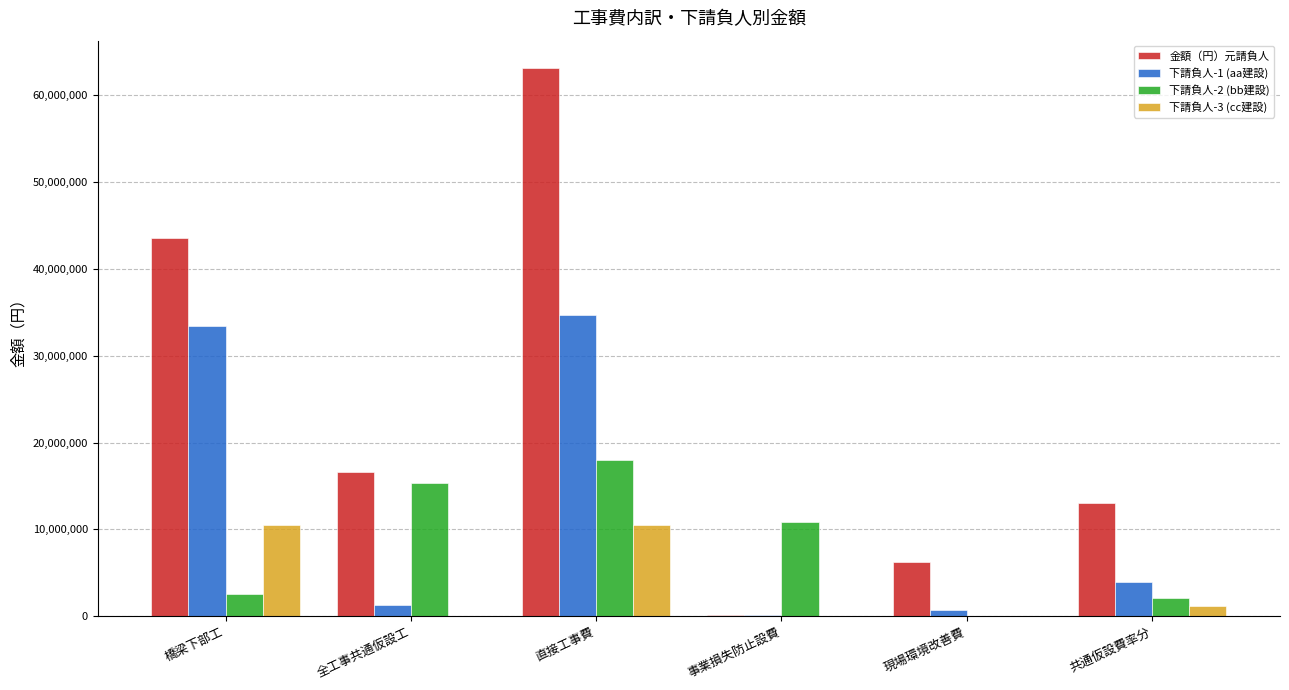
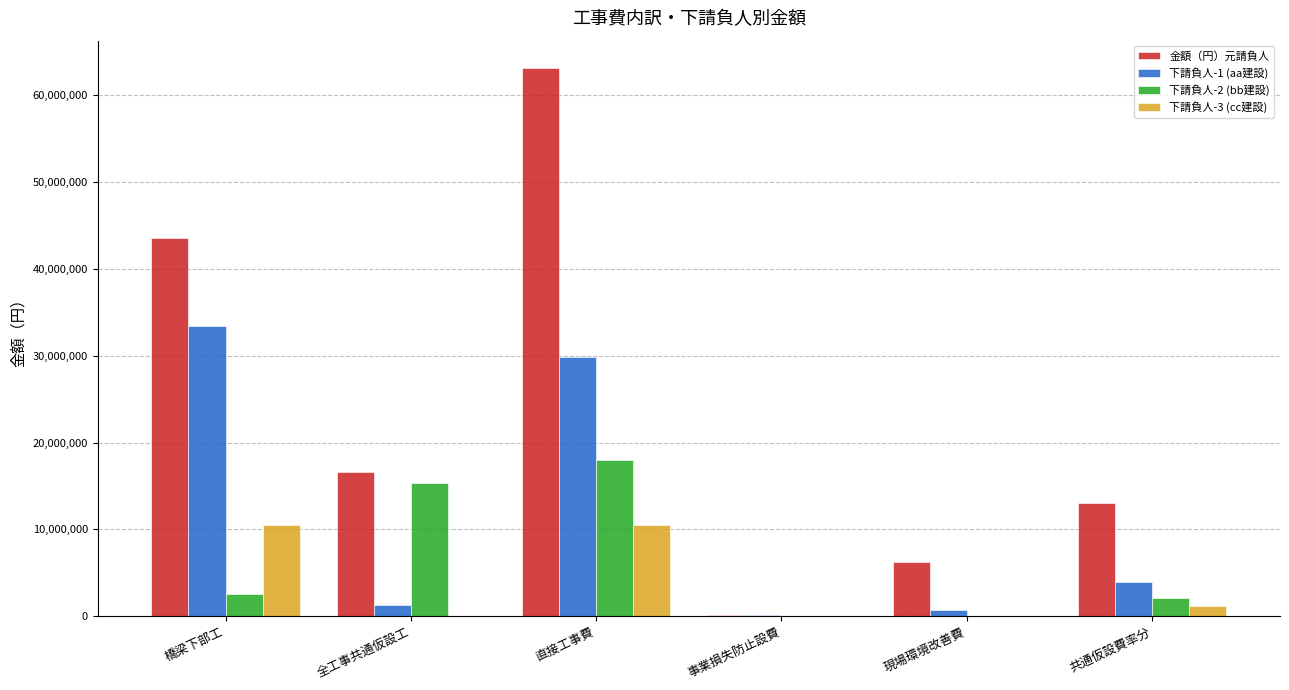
下請負人-1 (aa建設), 直接工事費: 35,000,000 -> 30,000,000
下請負人-2 (bb建設), 事業損失防止設費: 11,000,000 -> 0
